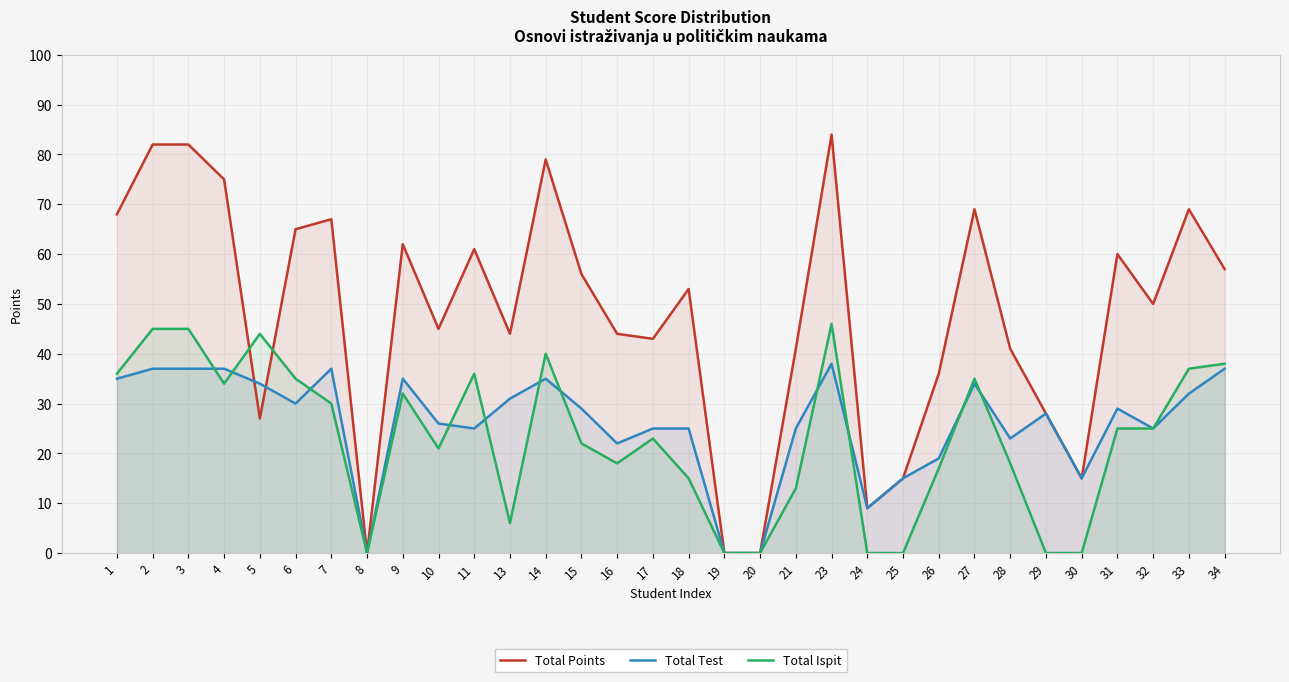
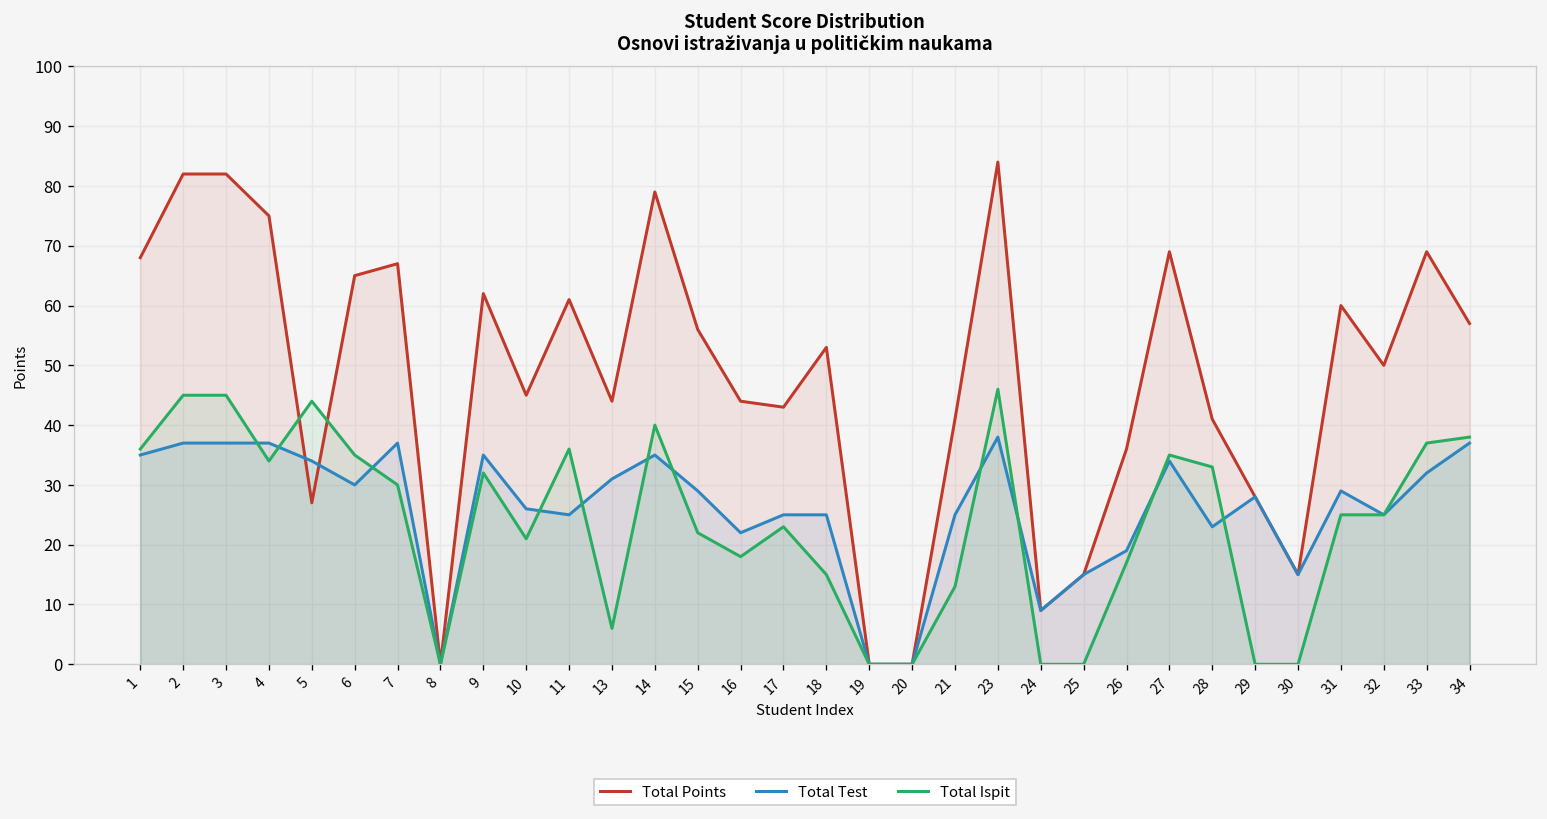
Total Ispit, 28: 18 -> 33
